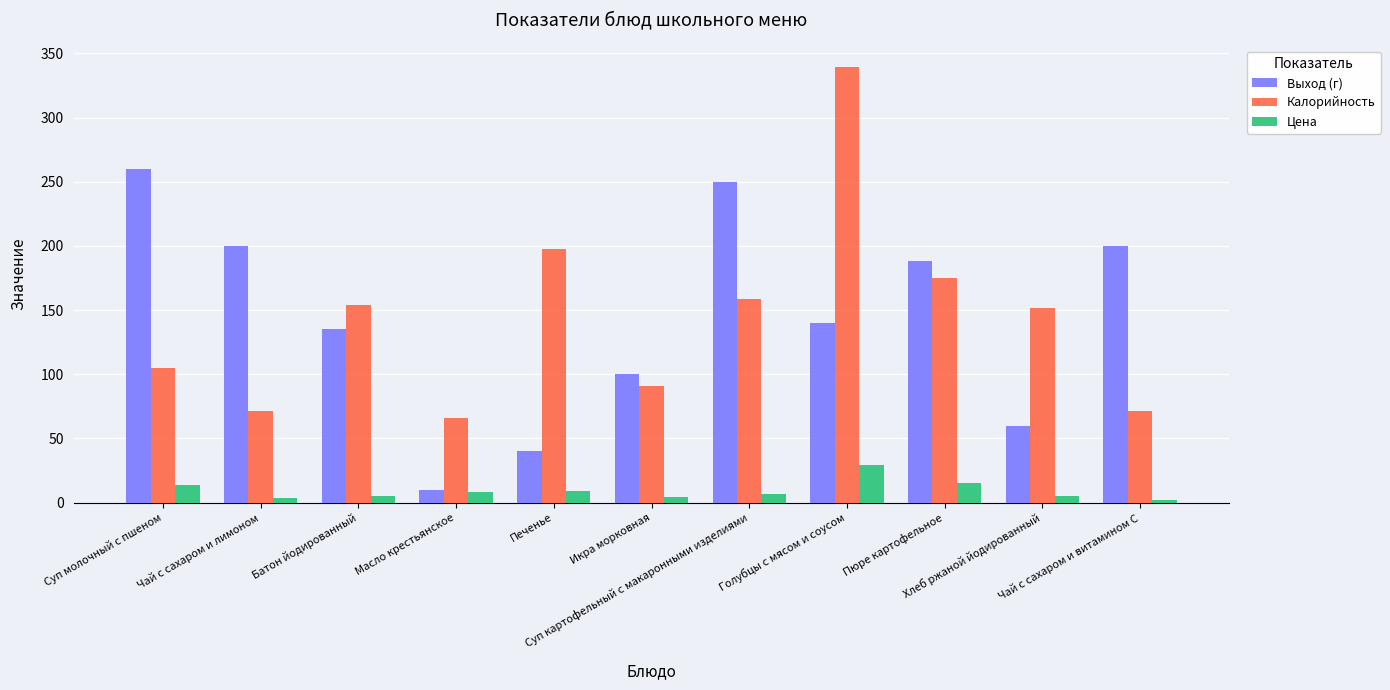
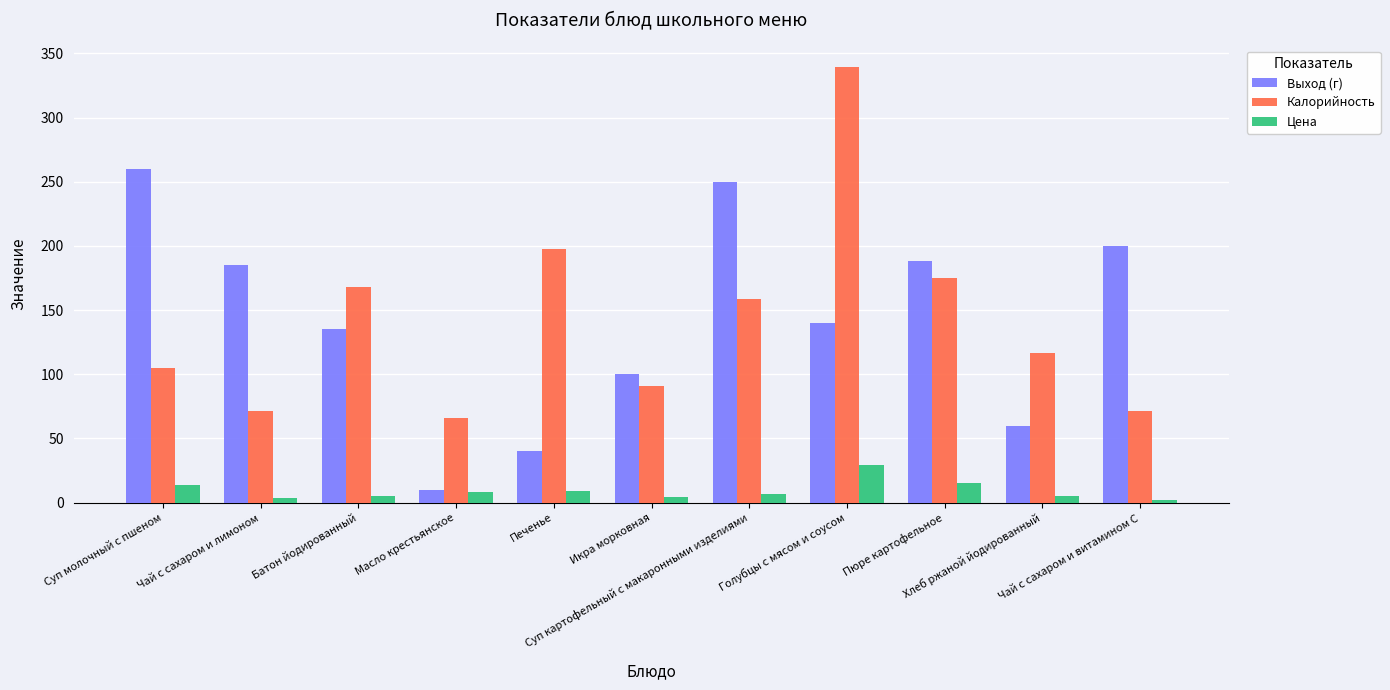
Выход (г), Чай с сахаром и лимоном: 200 -> 185
Калорийность, Батон йодированный: 154 -> 168
Калорийность, Хлеб ржаной йодированный: 152 -> 116
